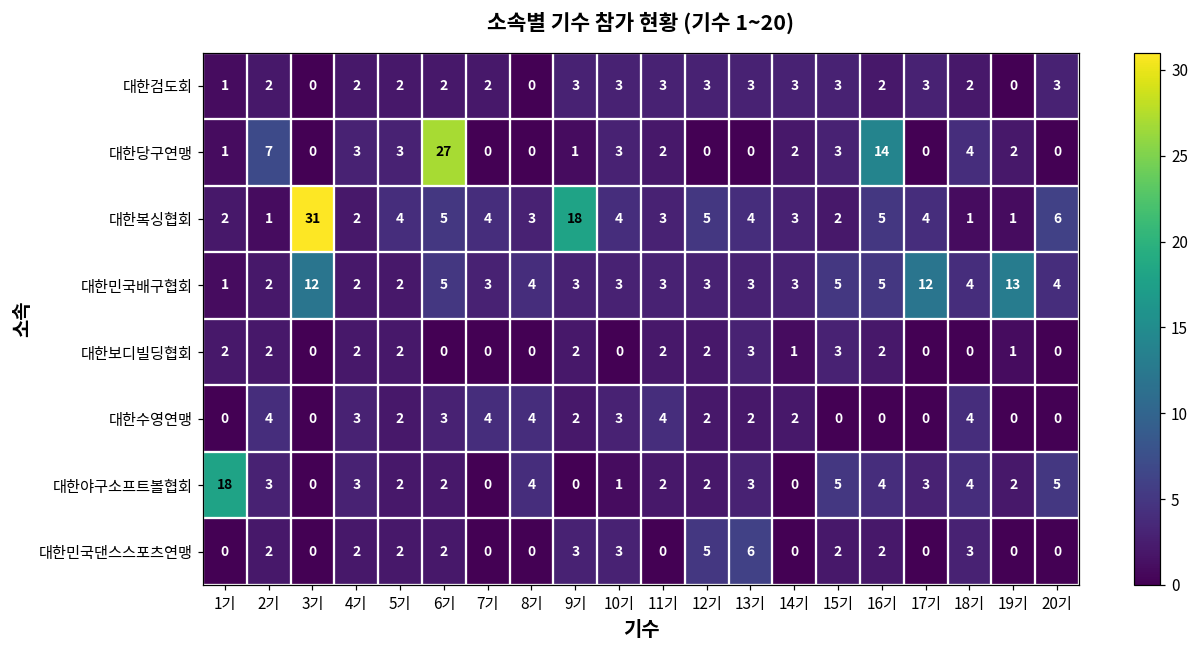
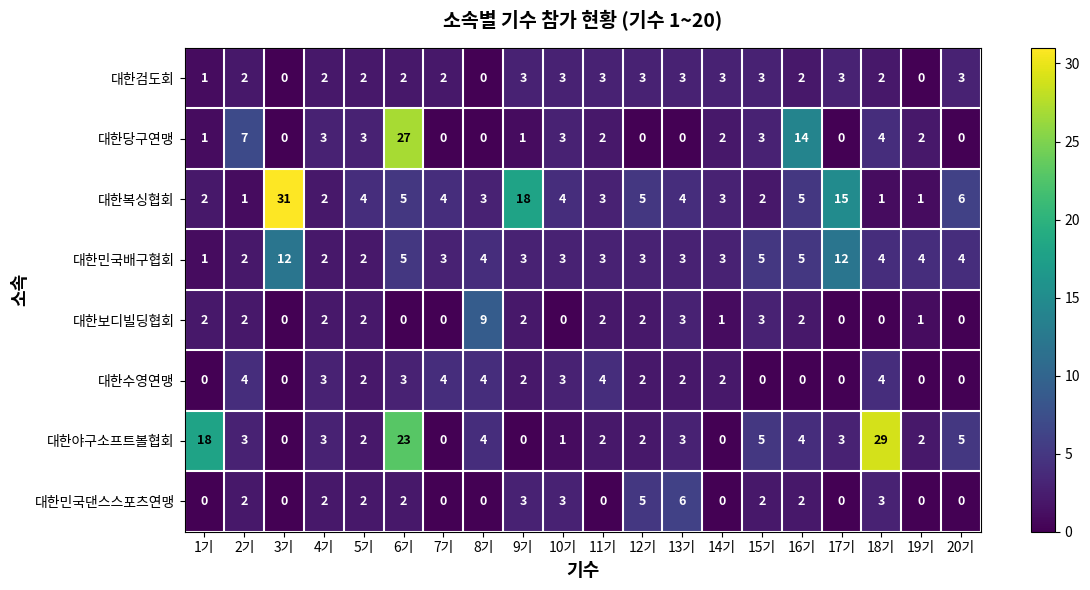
대한복싱협회, 17기: 4 -> 15
대한민국배구협회, 19기: 13 -> 4
대한보디빌딩협회, 8기: 0 -> 9
대한야구소프트볼협회, 6기: 2 -> 23
대한야구소프트볼협회, 18기: 4 -> 29
